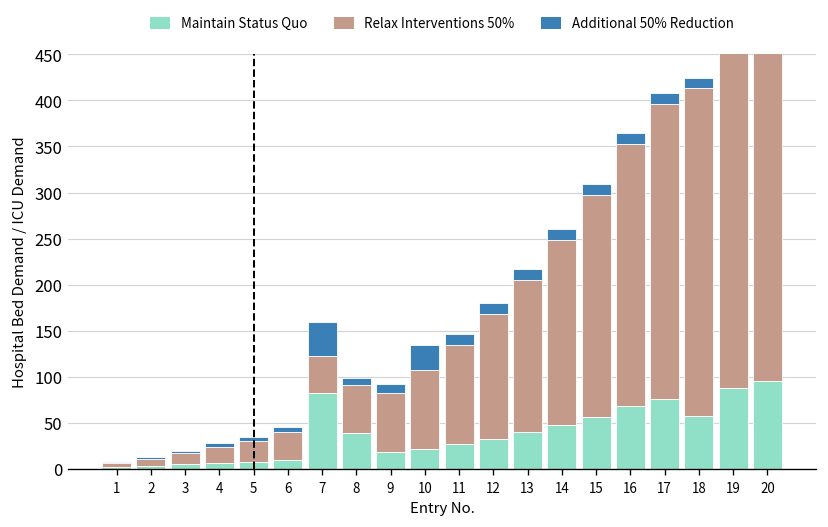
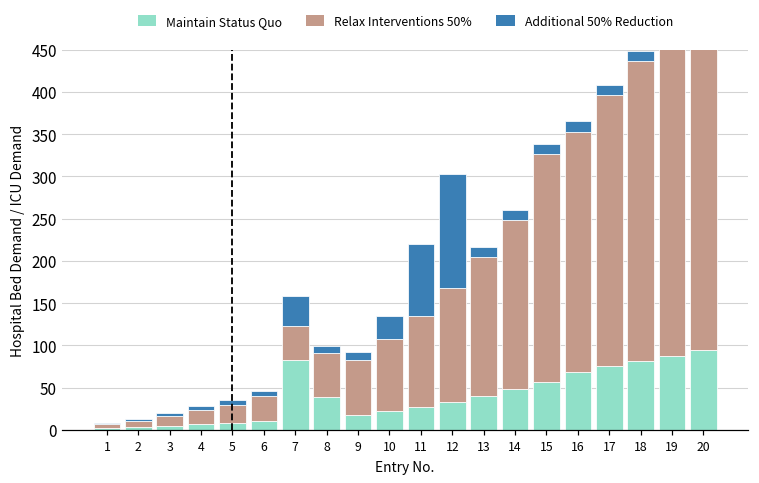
Additional 50% Reduction, 11: 10 -> 90
Additional 50% Reduction, 12: 10 -> 140
Relax Interventions 50%, 15: 240 -> 270
Maintain Status Quo, 18: 60 -> 80
